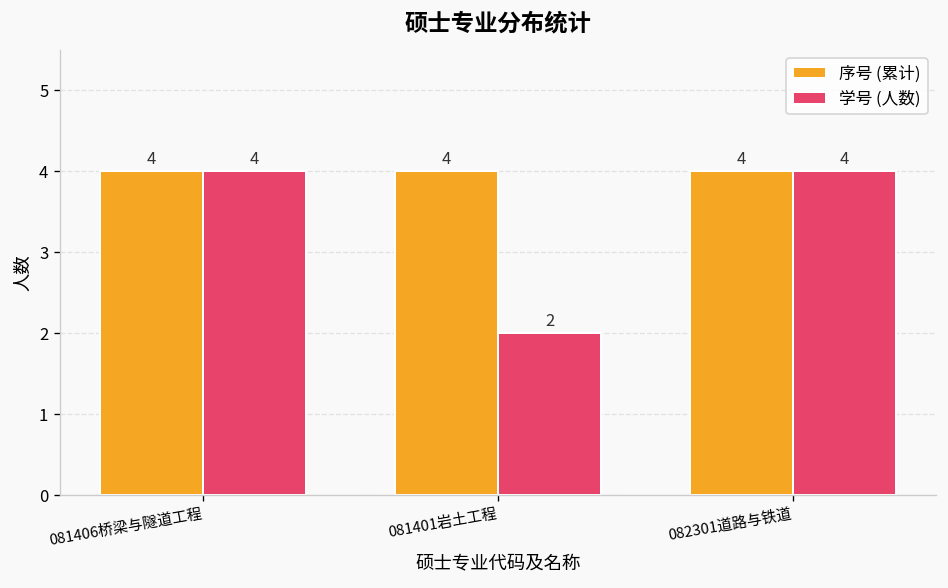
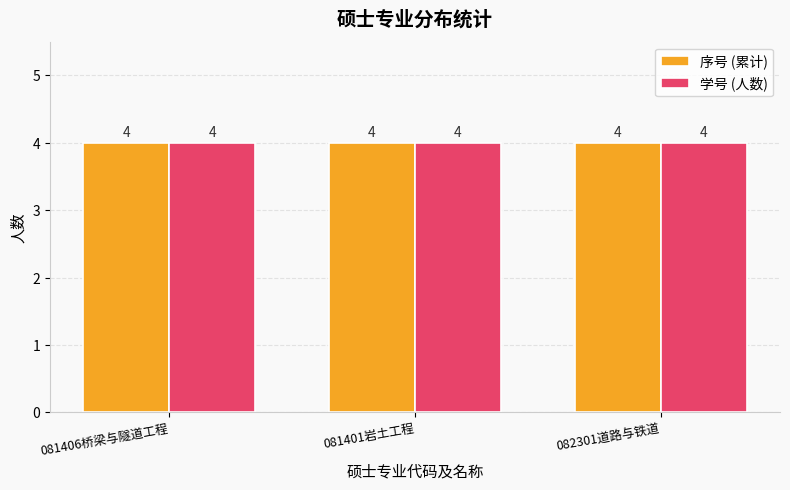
学号 (人数), 081401岩土工程: 2 -> 4
